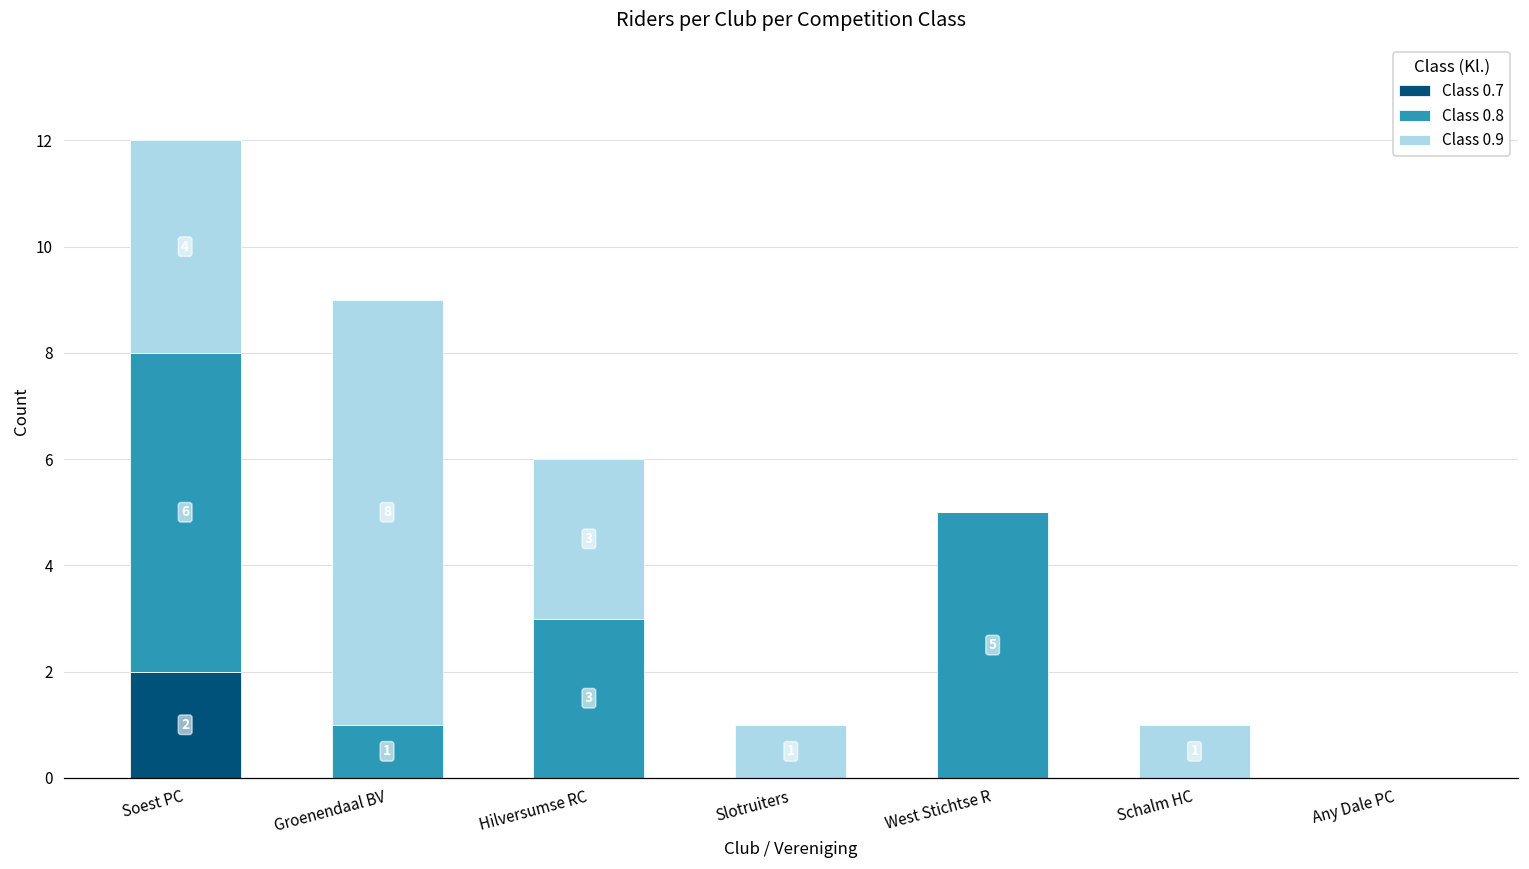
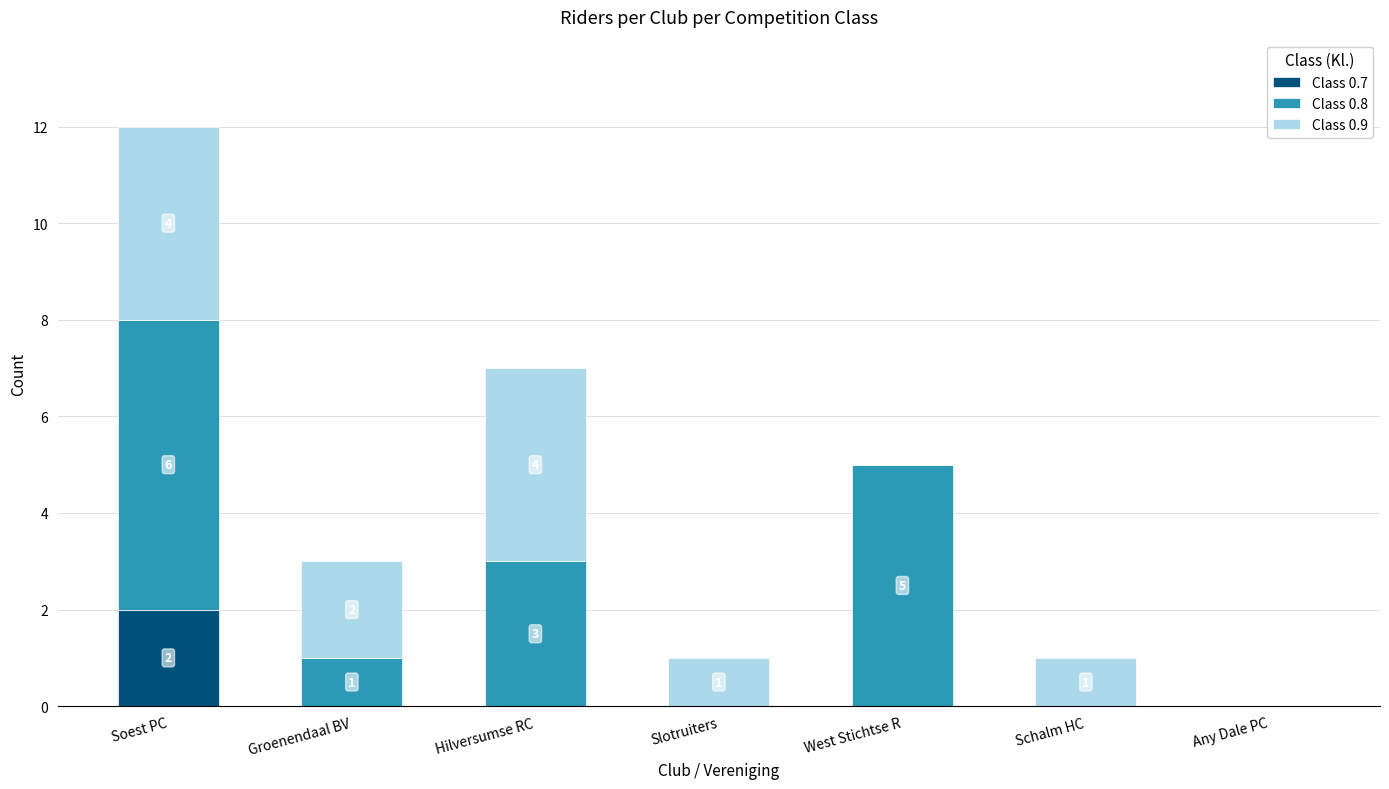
Class 0.9, Groenendaal BV: 8 -> 2
Class 0.9, Hilversumse RC: 3 -> 4
